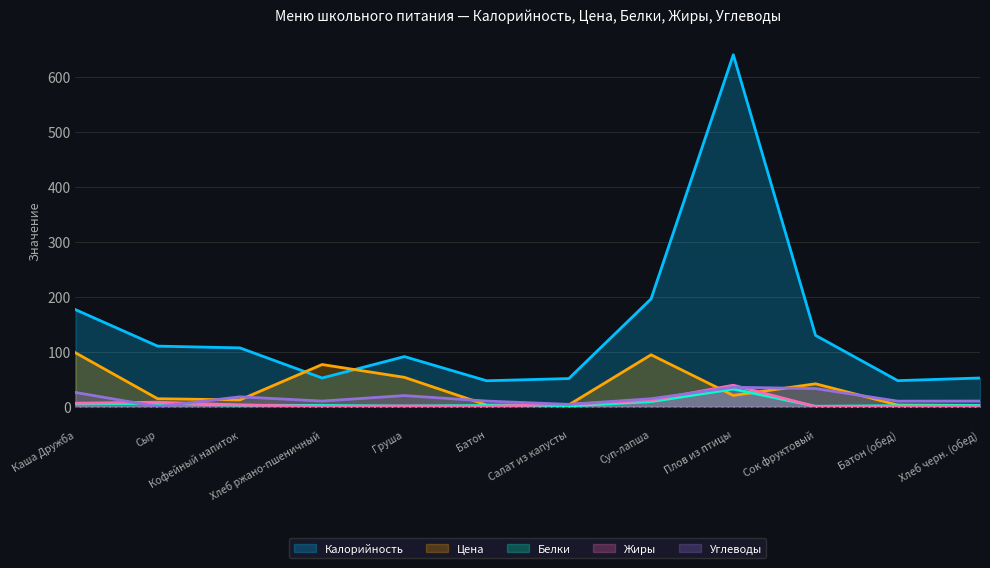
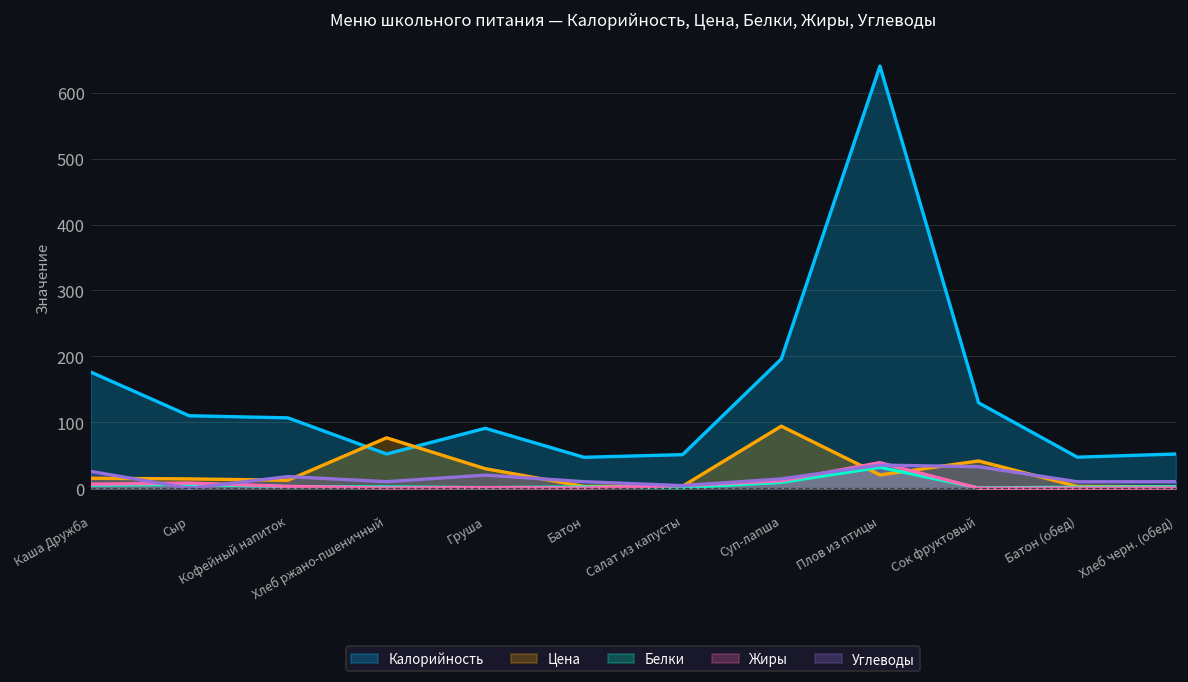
Цена, Каша Дружба: 100 -> 20
Цена, Груша: 50 -> 30
